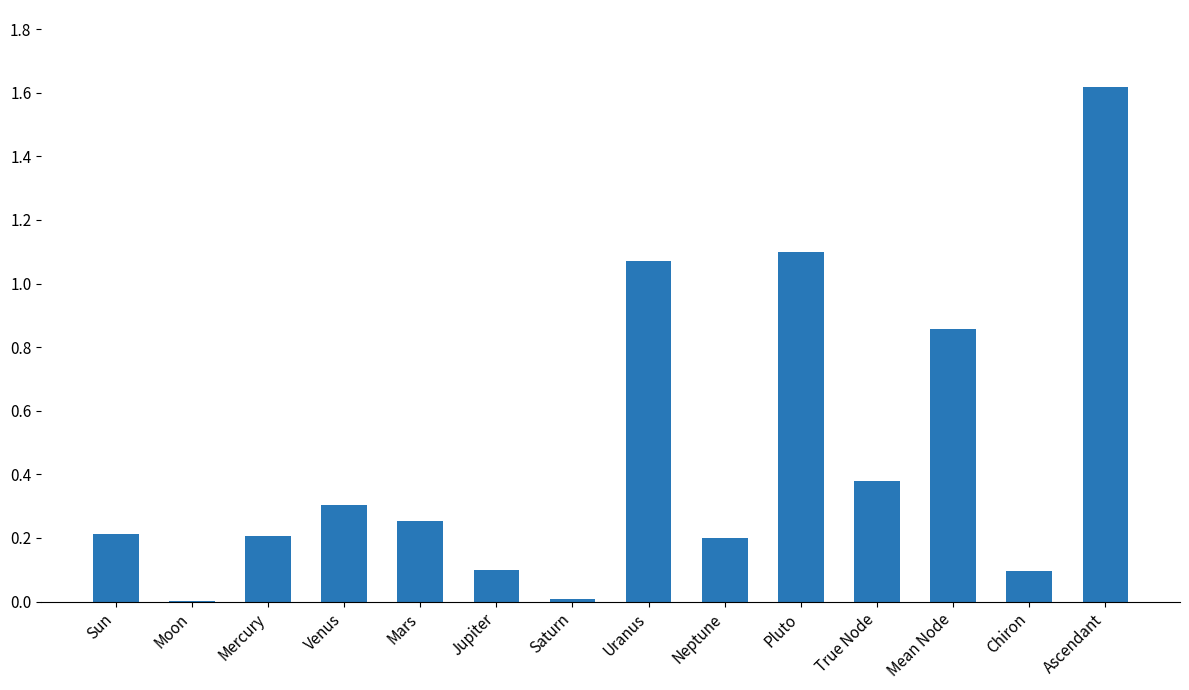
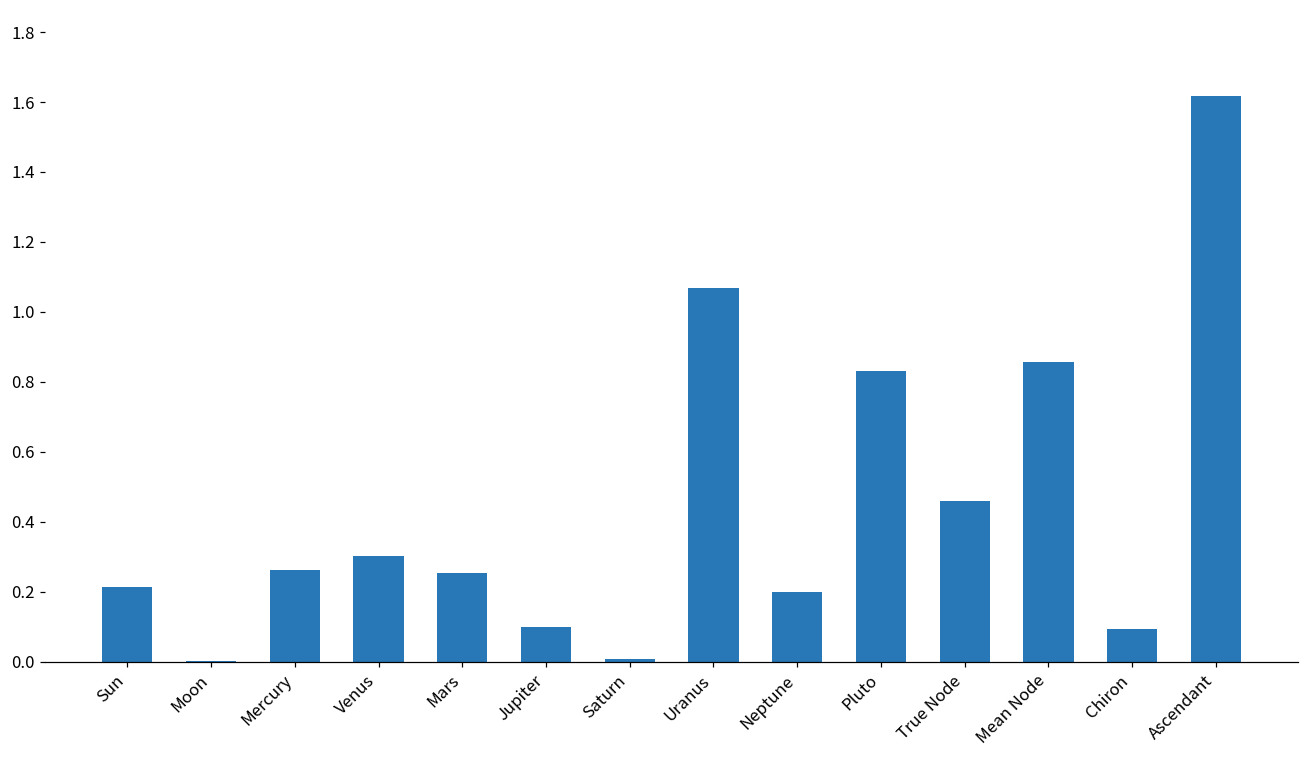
Mercury: 0.21 -> 0.26
Pluto: 1.10 -> 0.83
True Node: 0.38 -> 0.46
